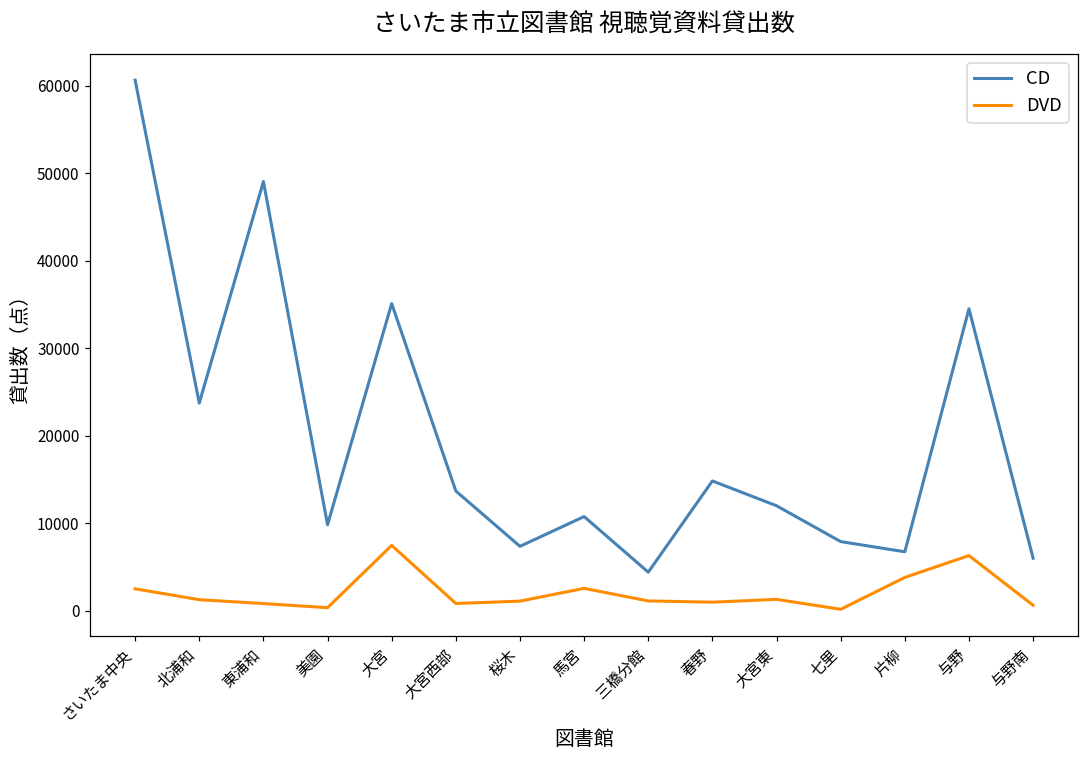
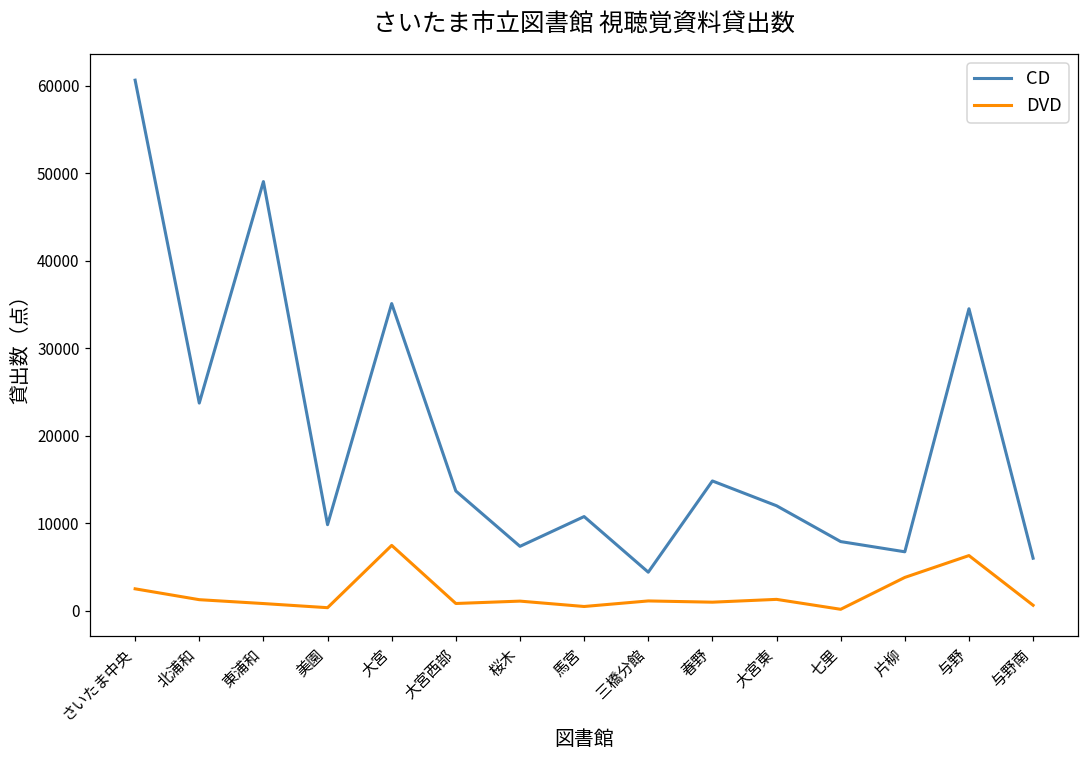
DVD, 馬宮: 3000 -> 0
